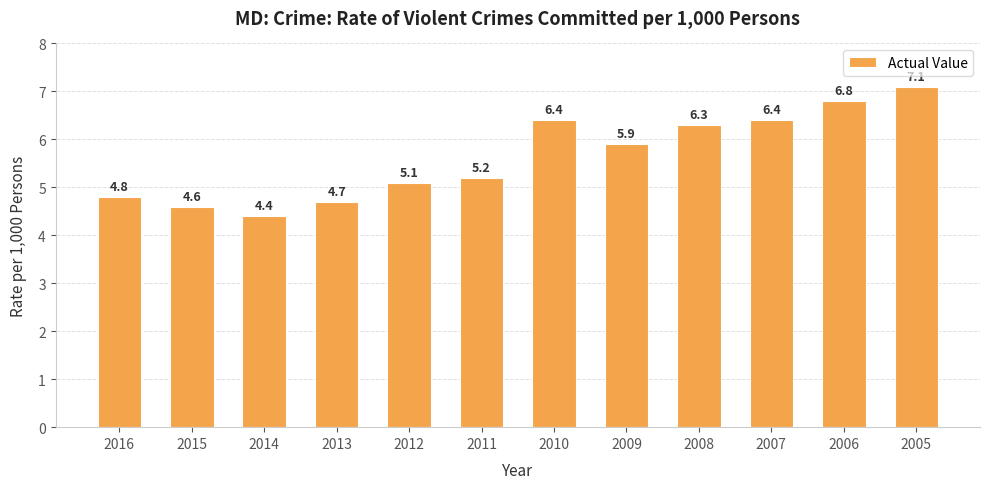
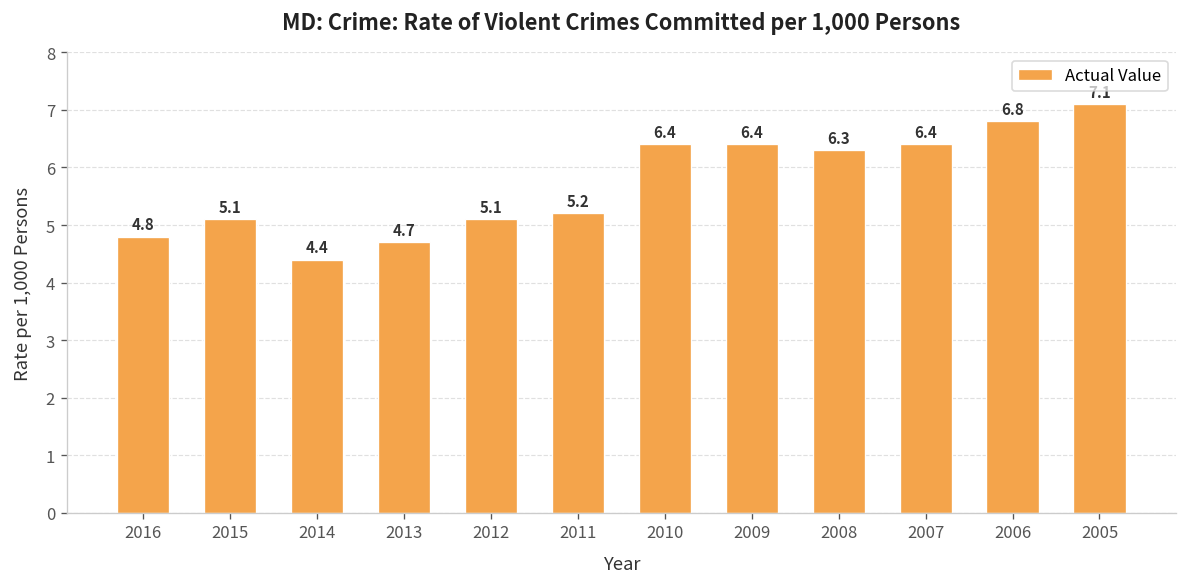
2015: 4.6 -> 5.1
2009: 5.9 -> 6.4
